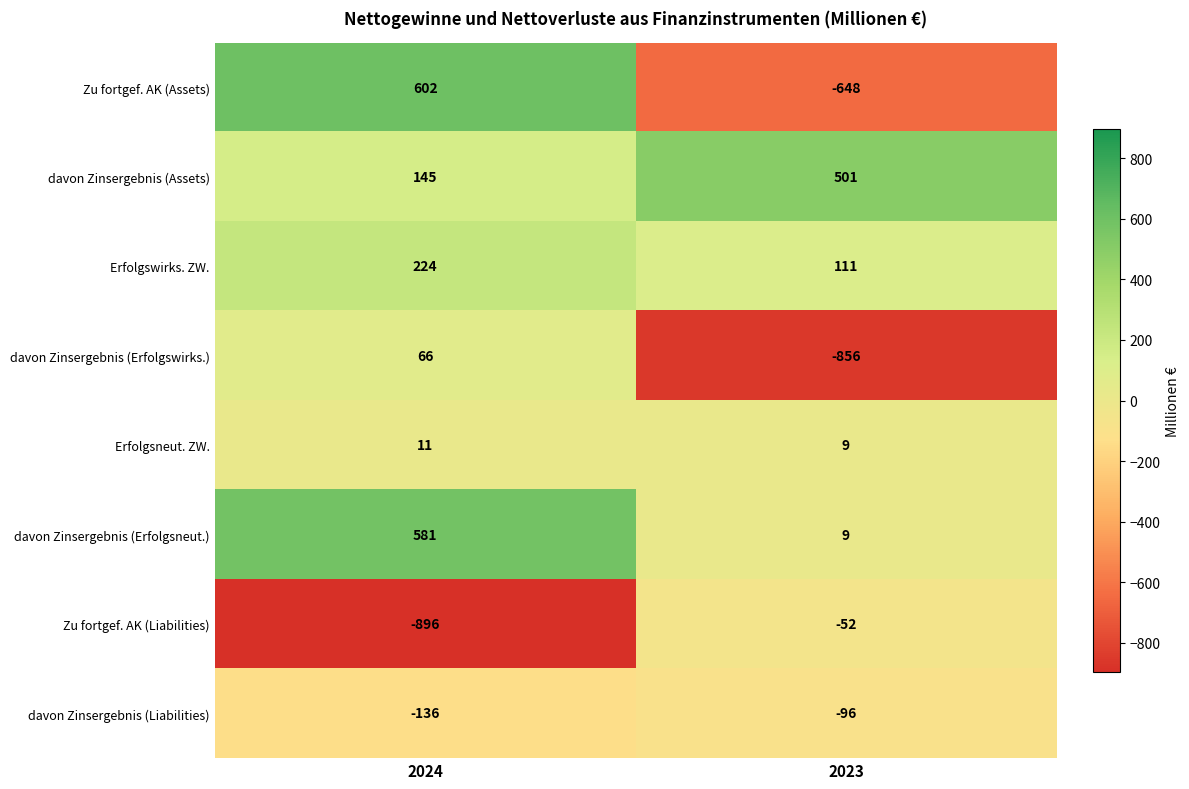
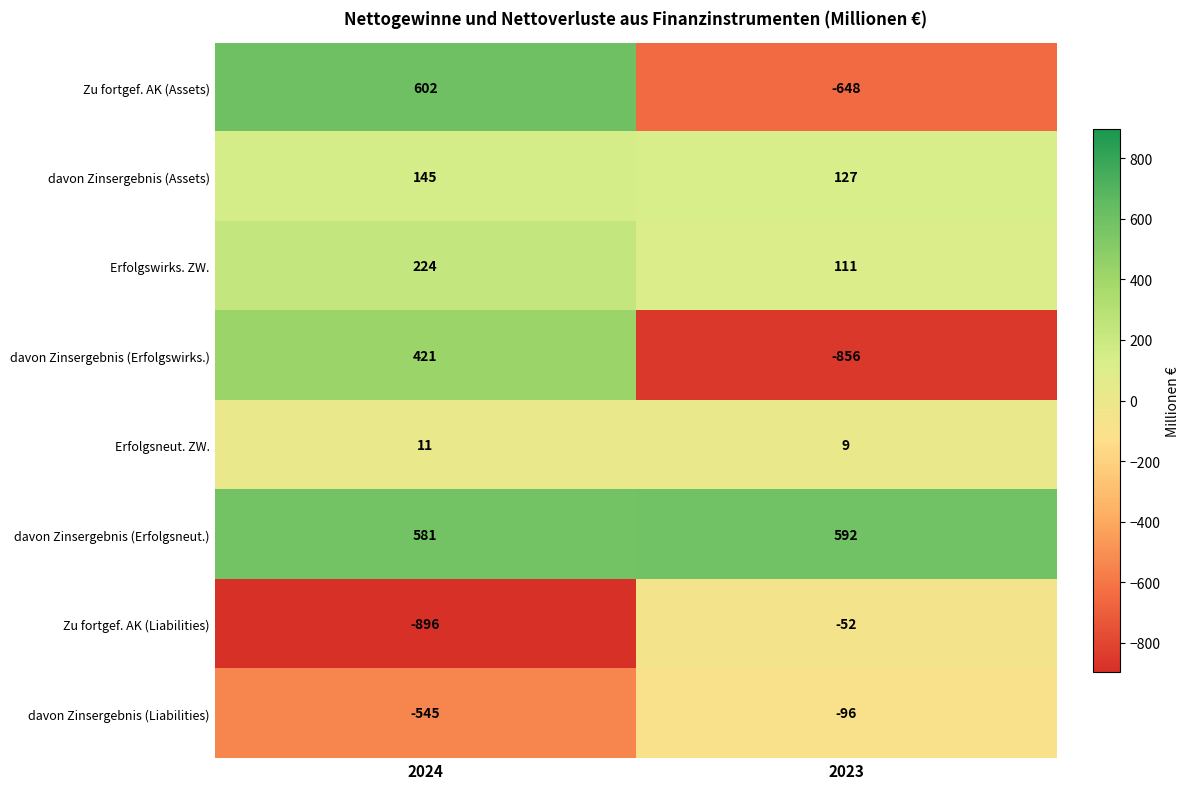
davon Zinsergebnis (Assets), 2023: 501 -> 127
davon Zinsergebnis (Erfolgswirks.), 2024: 66 -> 421
davon Zinsergebnis (Erfolgsneut.), 2023: 9 -> 592
davon Zinsergebnis (Liabilities), 2024: -136 -> -545
